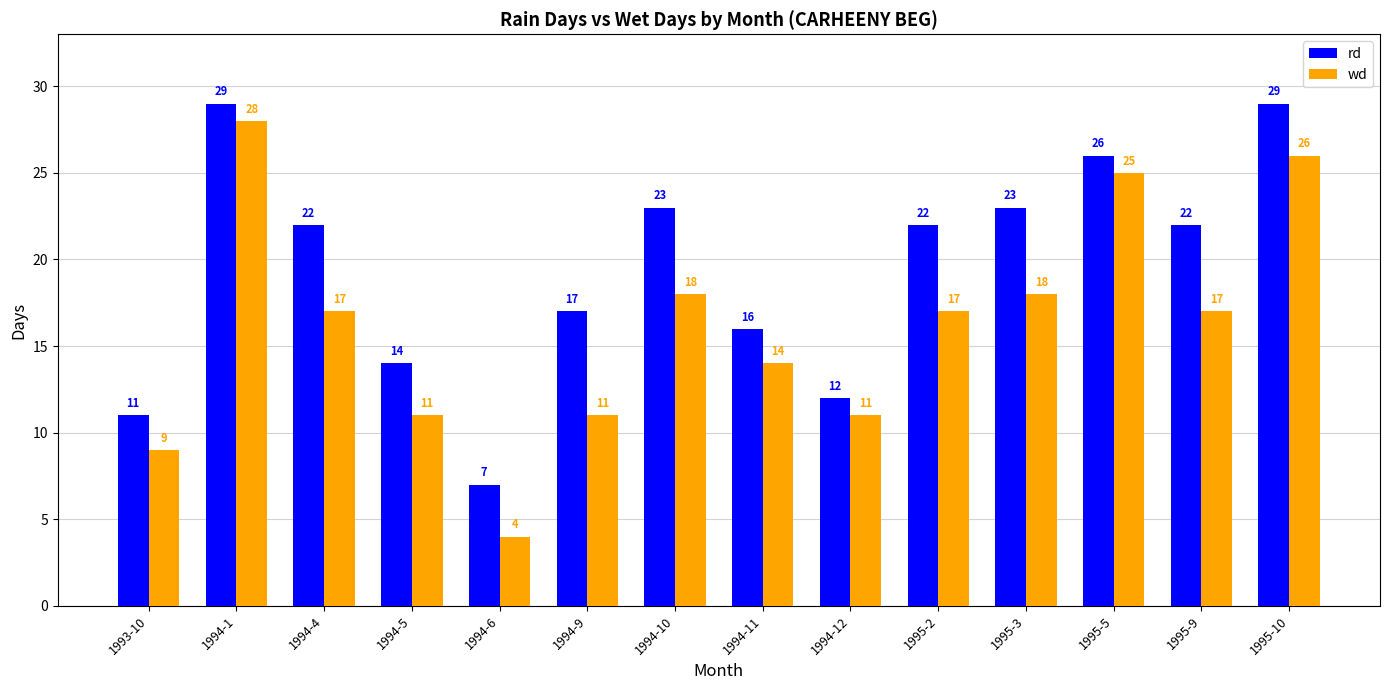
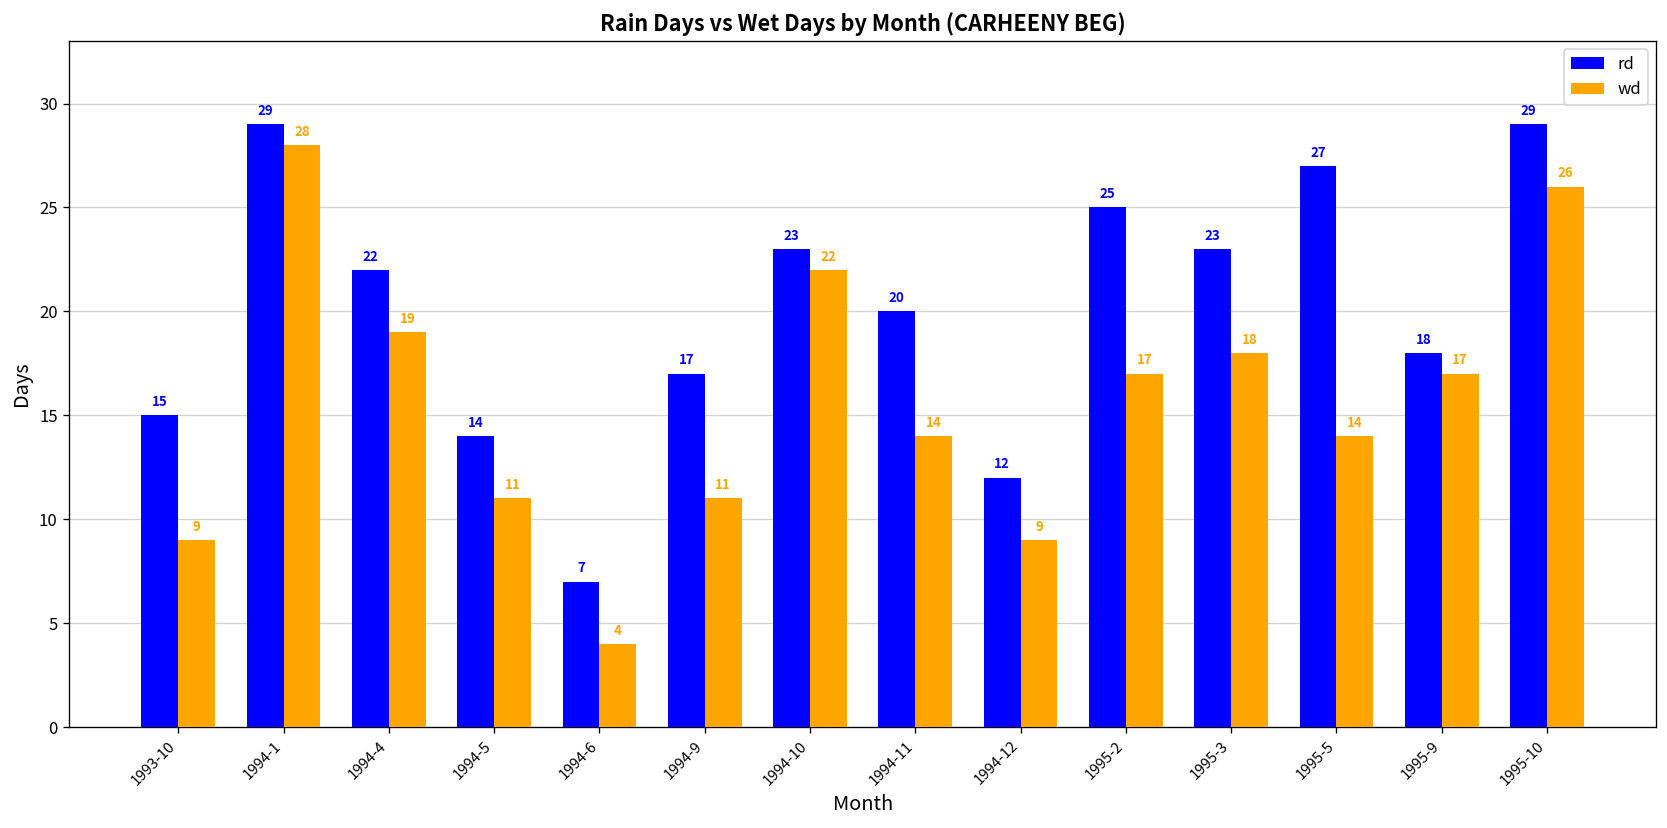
rd, 1993-10: 11 -> 15
wd, 1994-4: 17 -> 19
wd, 1994-10: 18 -> 22
rd, 1994-11: 16 -> 20
wd, 1994-12: 11 -> 9
rd, 1995-2: 22 -> 25
rd, 1995-5: 26 -> 27
wd, 1995-5: 25 -> 14
rd, 1995-9: 22 -> 18
